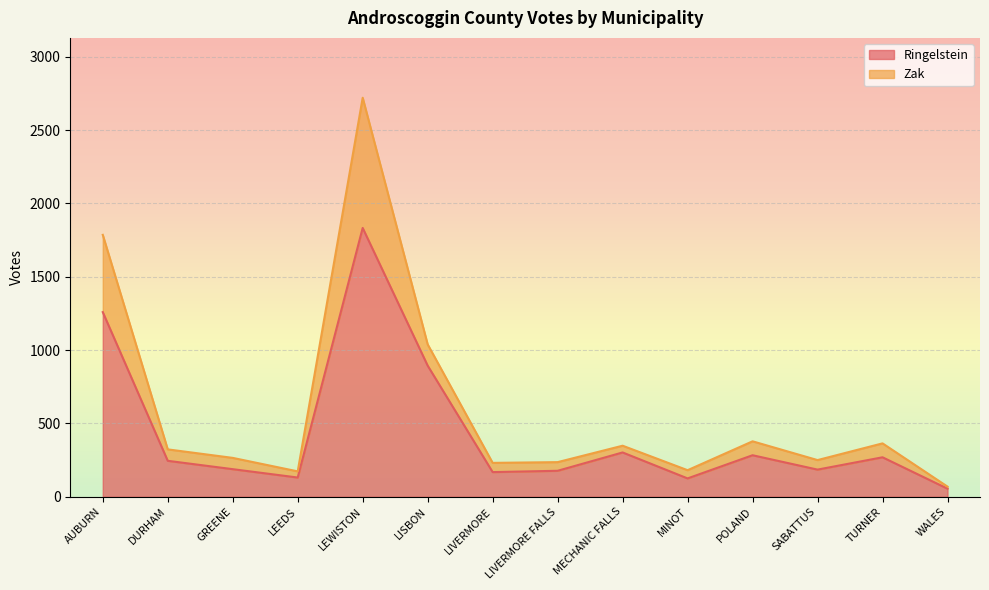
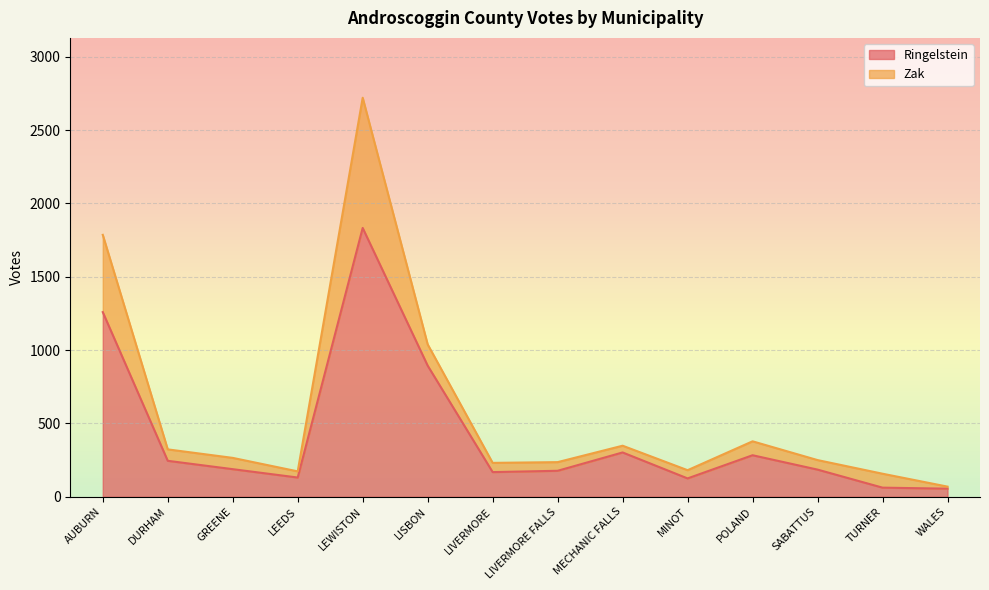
Ringelstein, TURNER: 270 -> 60
